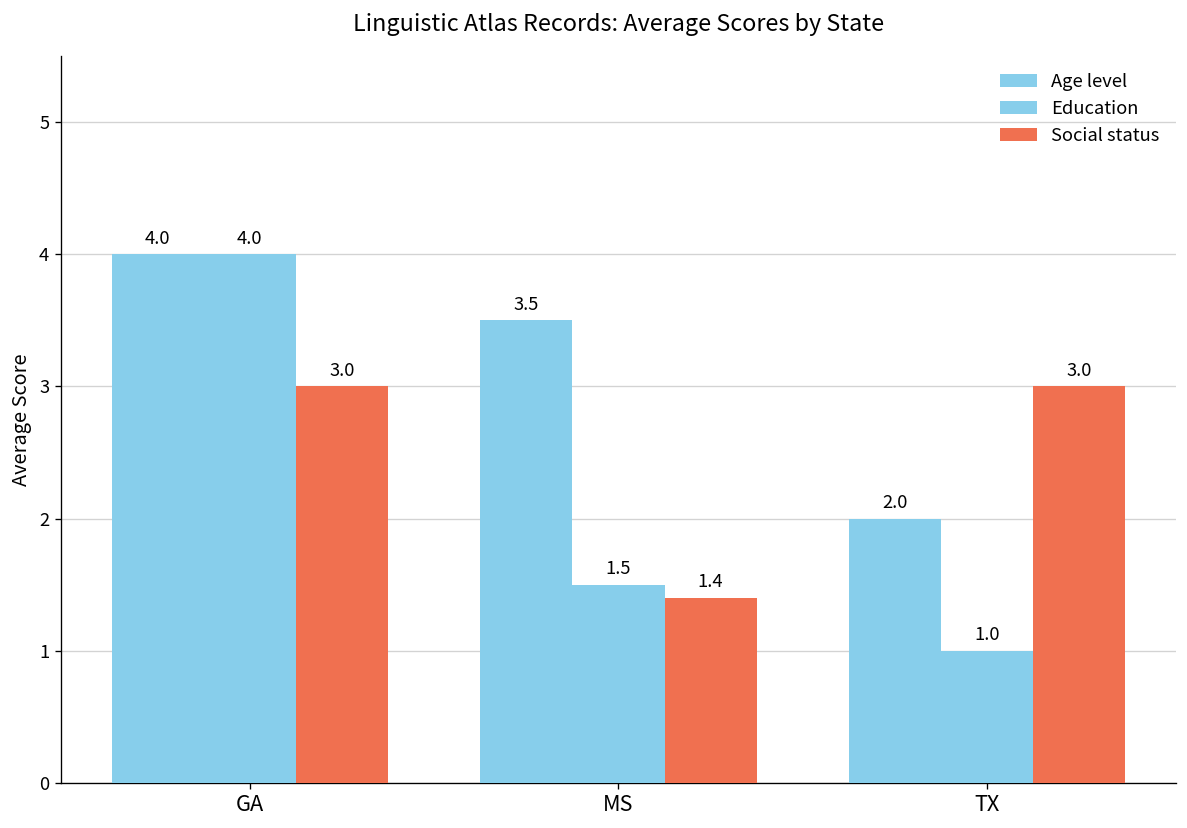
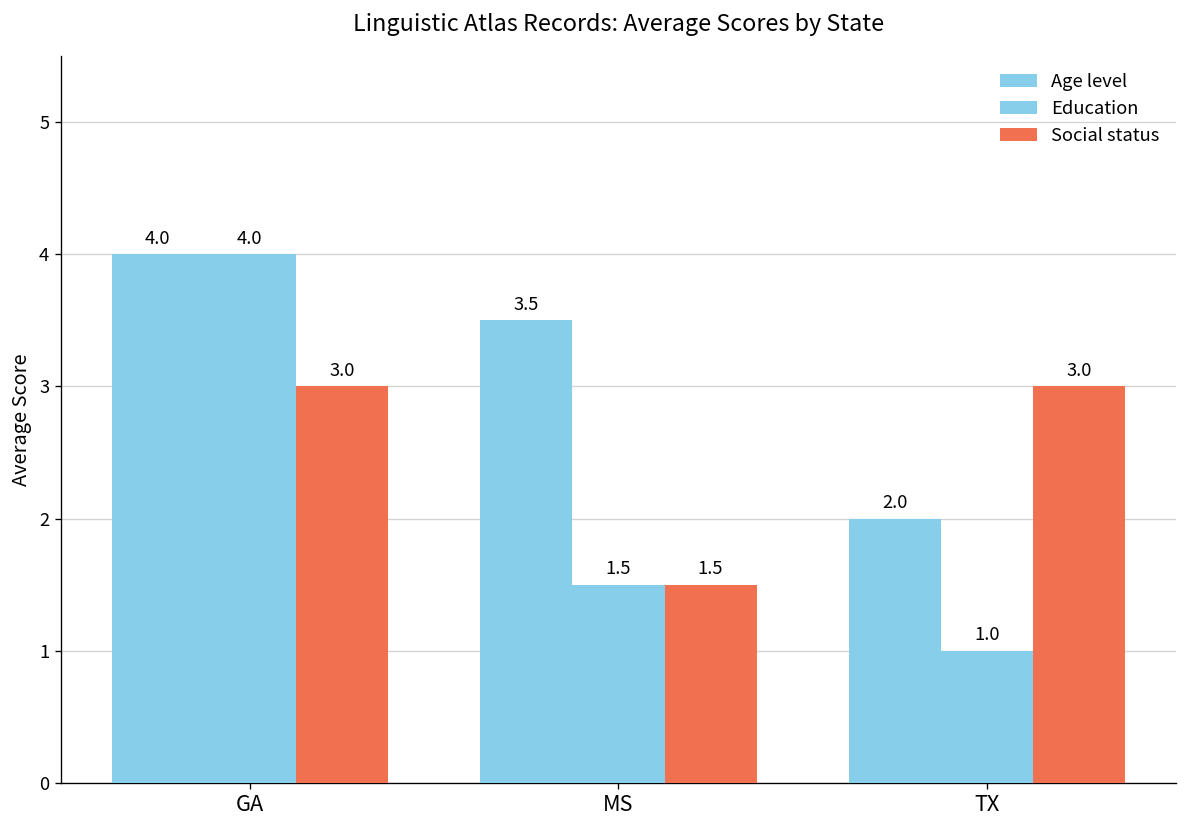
Social status, MS: 1.4 -> 1.5
